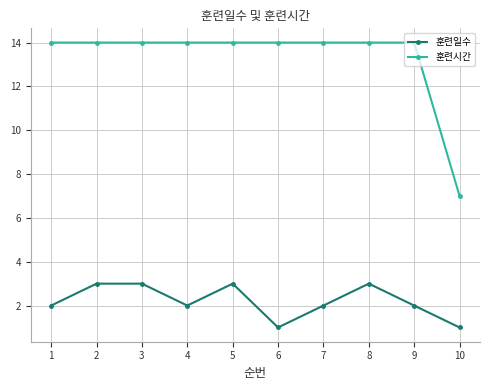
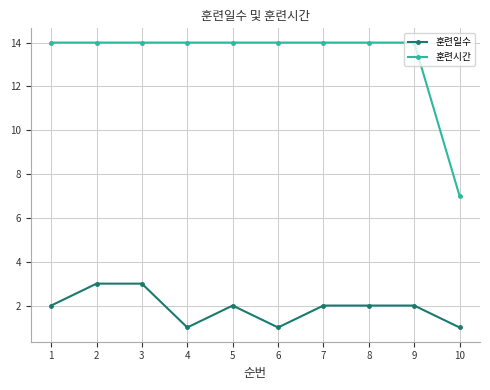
훈련일수, 4: 2 -> 1
훈련일수, 5: 3 -> 2
훈련일수, 8: 3 -> 2
